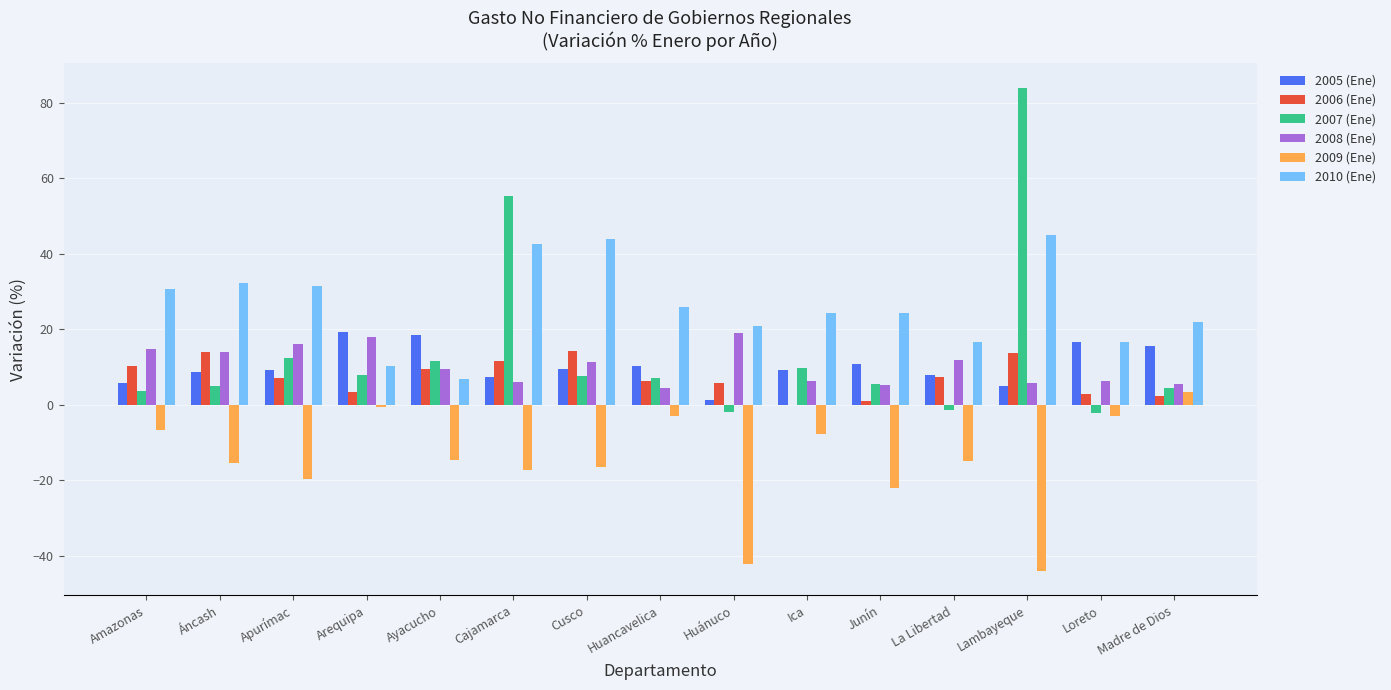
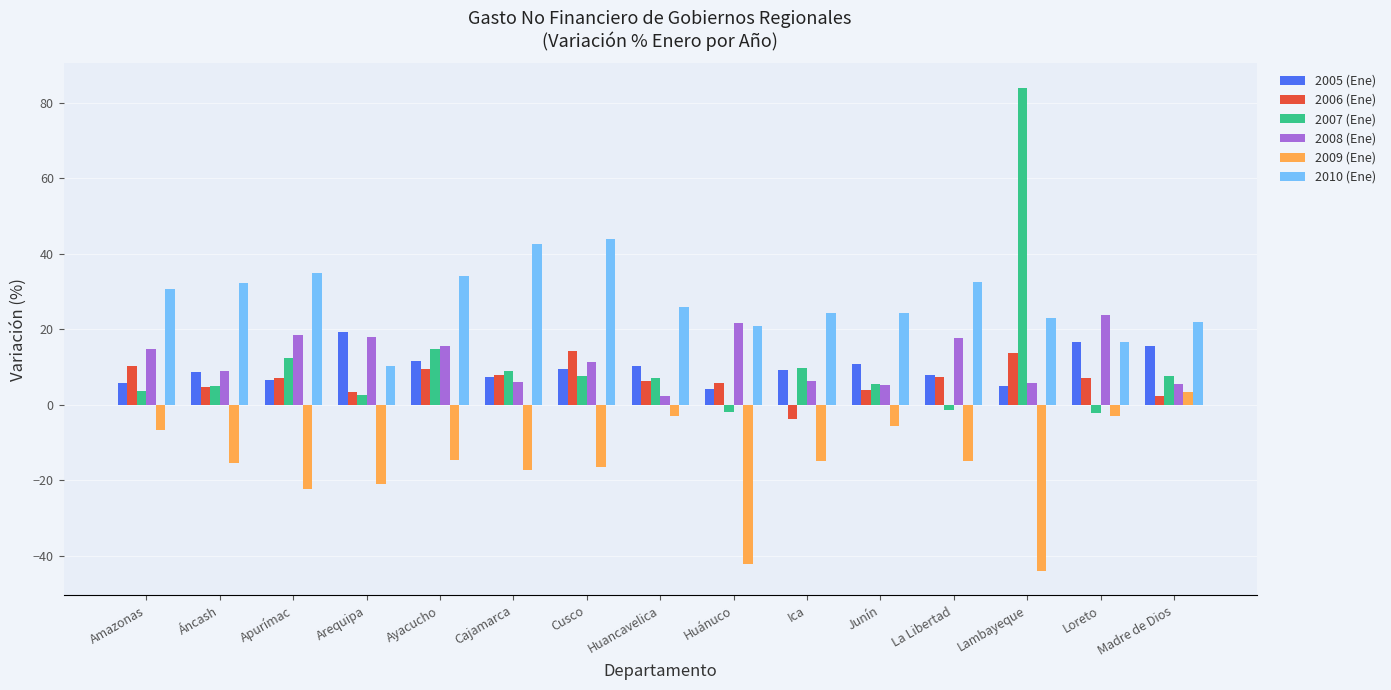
2006 (Ene), Áncash: 14 -> 5
2008 (Ene), Áncash: 14 -> 9
2005 (Ene), Apurímac: 9 -> 6
2008 (Ene), Apurímac: 16 -> 19
2009 (Ene), Apurímac: -20 -> -22
2010 (Ene), Apurímac: 31 -> 35
2007 (Ene), Arequipa: 8 -> 3
2009 (Ene), Arequipa: -1 -> -21
2005 (Ene), Ayacucho: 18 -> 12
2007 (Ene), Ayacucho: 12 -> 15
2008 (Ene), Ayacucho: 10 -> 16
2010 (Ene), Ayacucho: 7 -> 34
2006 (Ene), Cajamarca: 12 -> 8
2007 (Ene), Cajamarca: 55 -> 9
2008 (Ene), Huancavelica: 5 -> 2
2005 (Ene), Huánuco: 1 -> 4
2008 (Ene), Huánuco: 19 -> 22
2006 (Ene), Ica: 0 -> -4
2009 (Ene), Ica: -8 -> -15
2006 (Ene), Junín: 1 -> 4
2009 (Ene), Junín: -22 -> -6
2008 (Ene), La Libertad: 12 -> 18
2010 (Ene), La Libertad: 17 -> 33
2010 (Ene), Lambayeque: 45 -> 23
2006 (Ene), Loreto: 3 -> 7
2008 (Ene), Loreto: 6 -> 24
2007 (Ene), Madre de Dios: 4 -> 8
